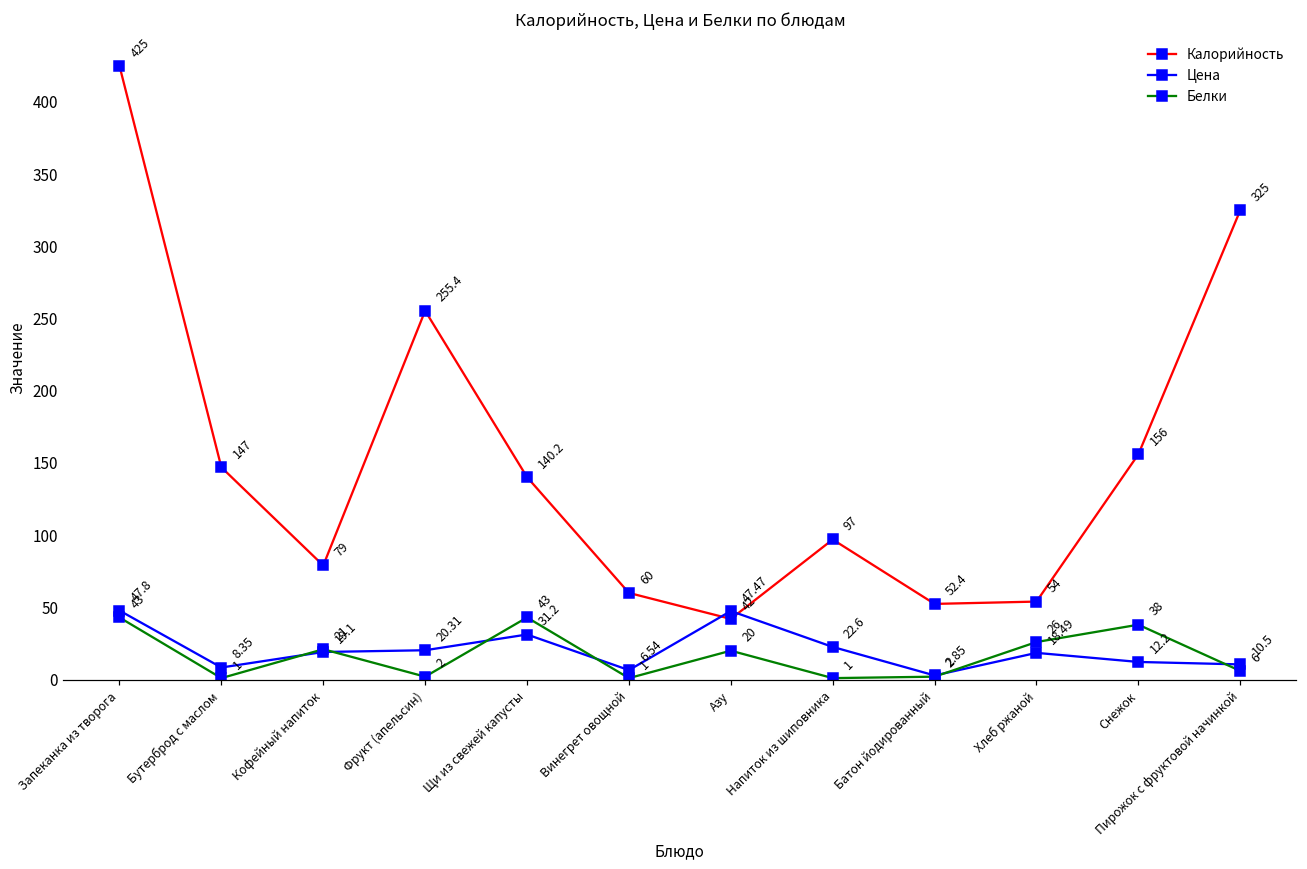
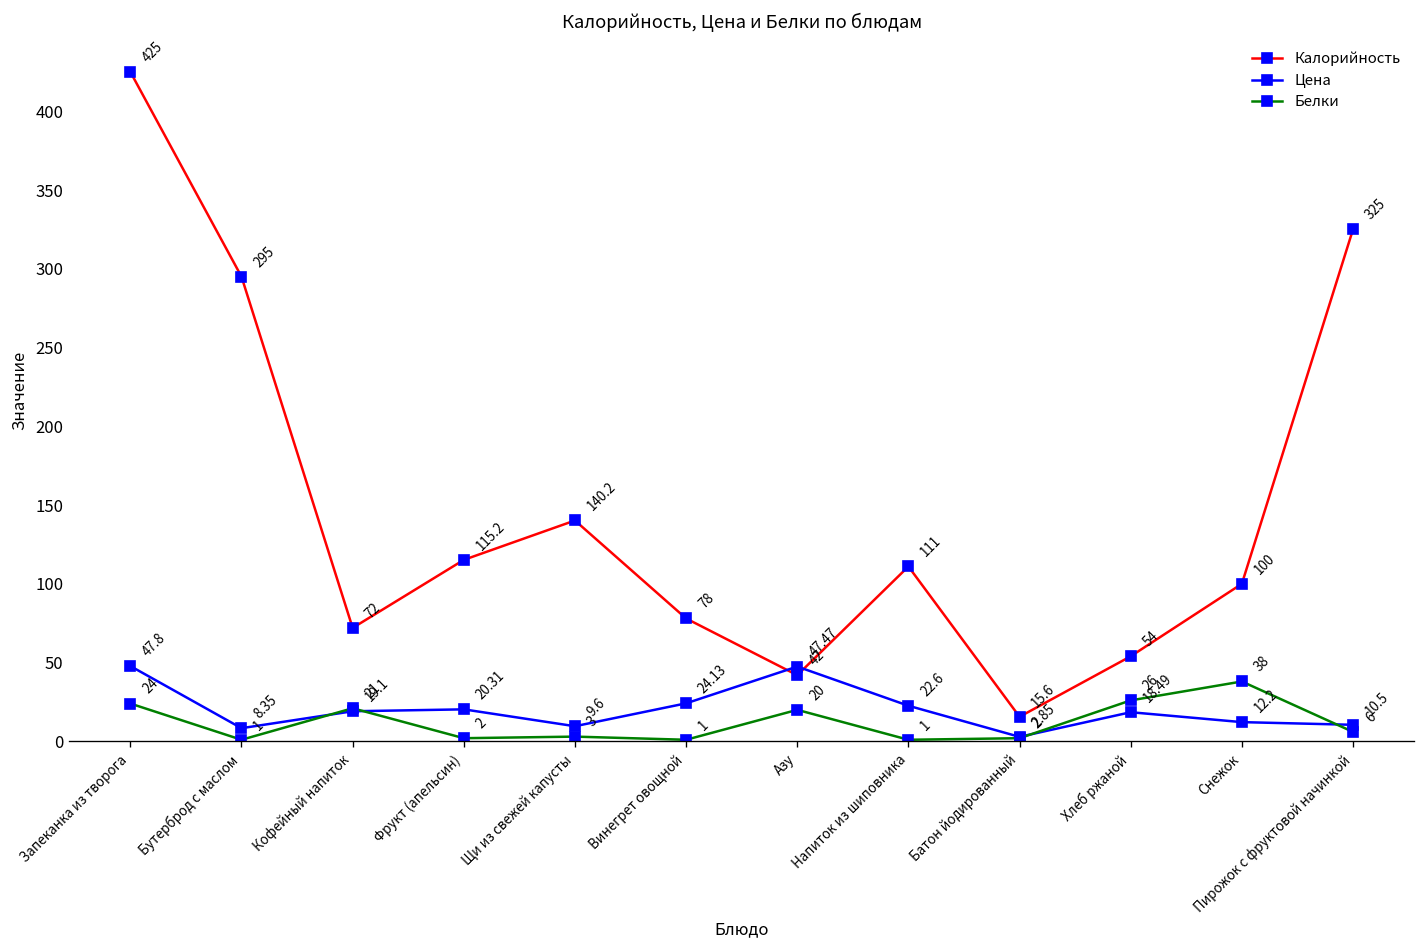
Белки, Запеканка из творога: 43 -> 24
Калорийность, Бутерброд с маслом: 147 -> 295
Калорийность, Кофейный напиток: 79 -> 72
Калорийность, Фрукт (апельсин): 255.4 -> 115.2
Цена, Щи из свежей капусты: 31.2 -> 9.6
Белки, Щи из свежей капусты: 43 -> 3
Калорийность, Винегрет овощной: 60 -> 78
Цена, Винегрет овощной: 6.54 -> 24.13
Калорийность, Напиток из шиповника: 97 -> 111
Калорийность, Батон йодированный: 52.4 -> 15.6
Калорийность, Снежок: 156 -> 100
